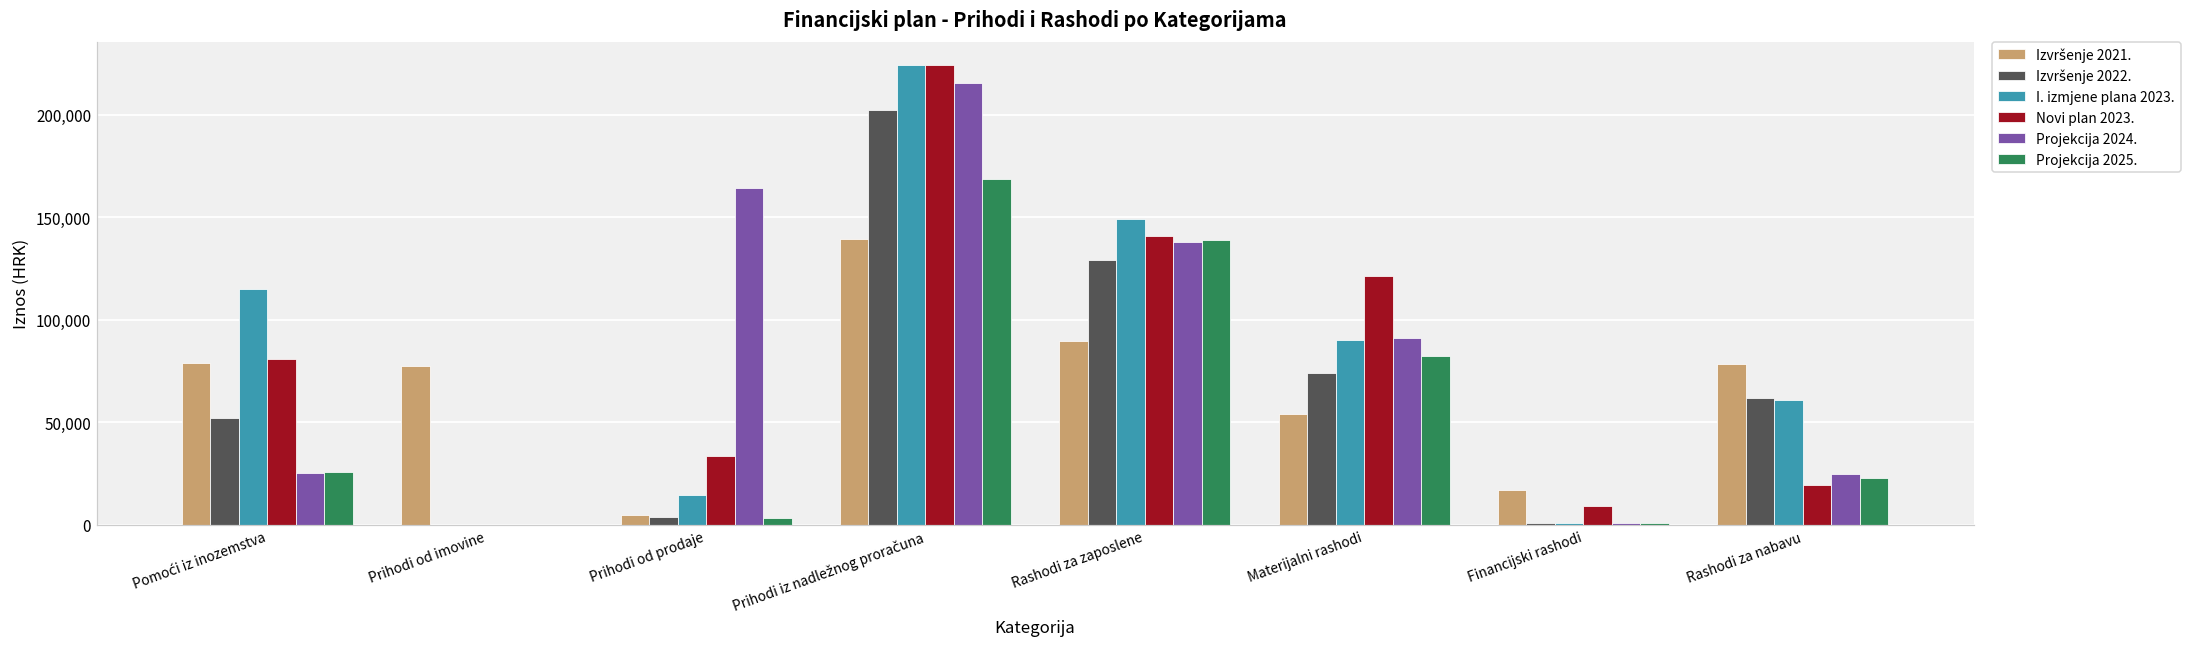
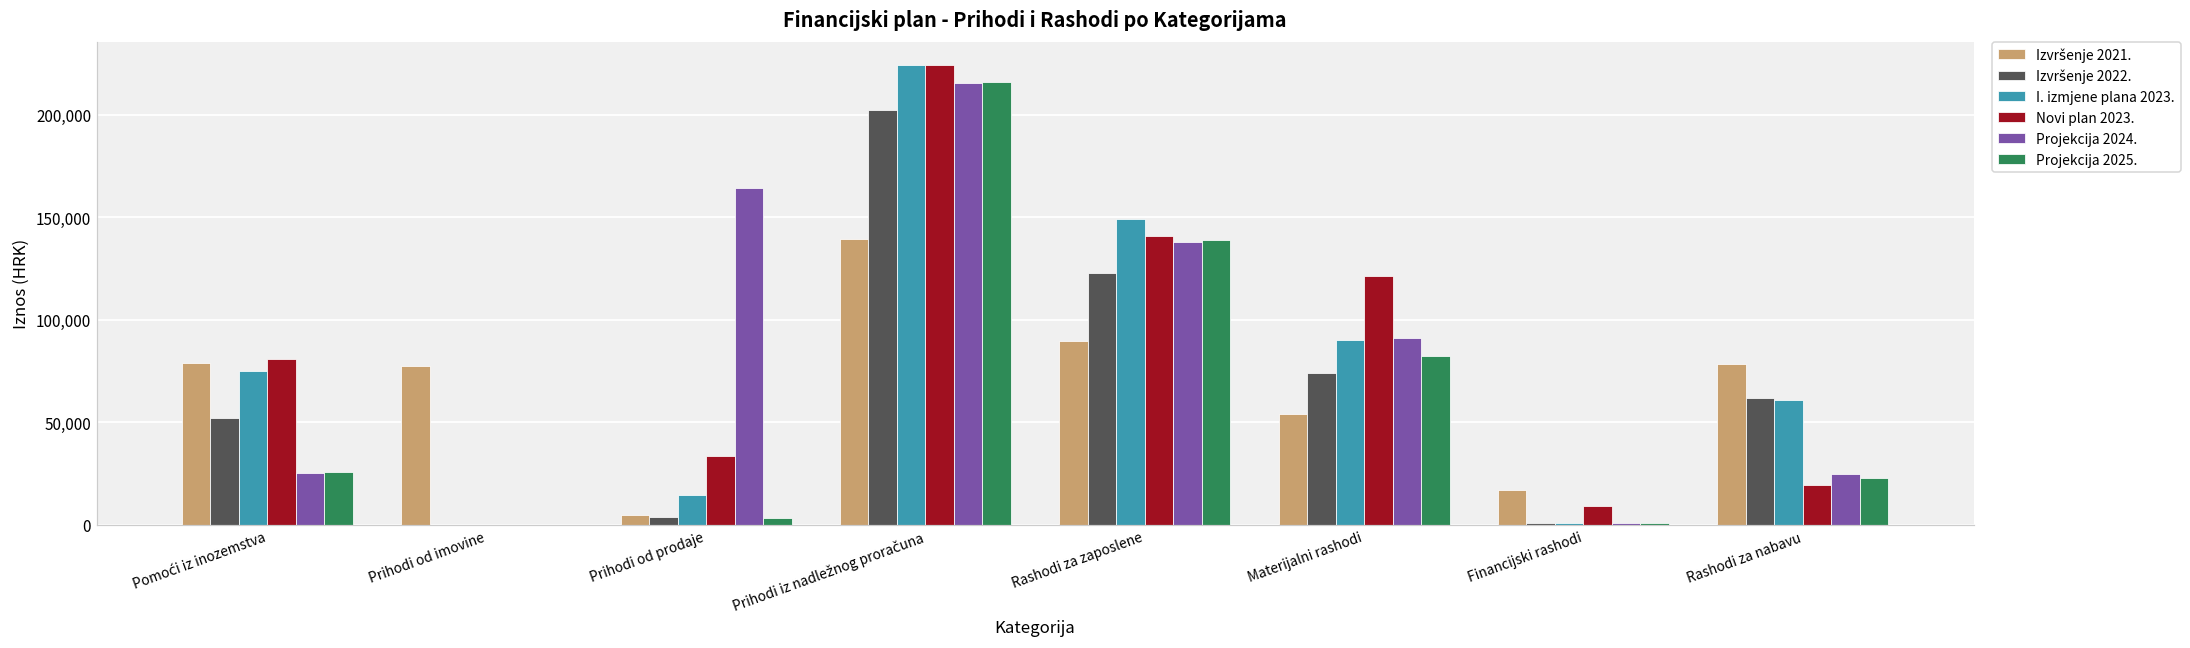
I. izmjene plana 2023., Pomoći iz inozemstva: 115,000 -> 75,000
Projekcija 2025., Prihodi iz nadležnog proračuna: 169,000 -> 216,000
Izvršenje 2022., Rashodi za zaposlene: 129,000 -> 123,000
